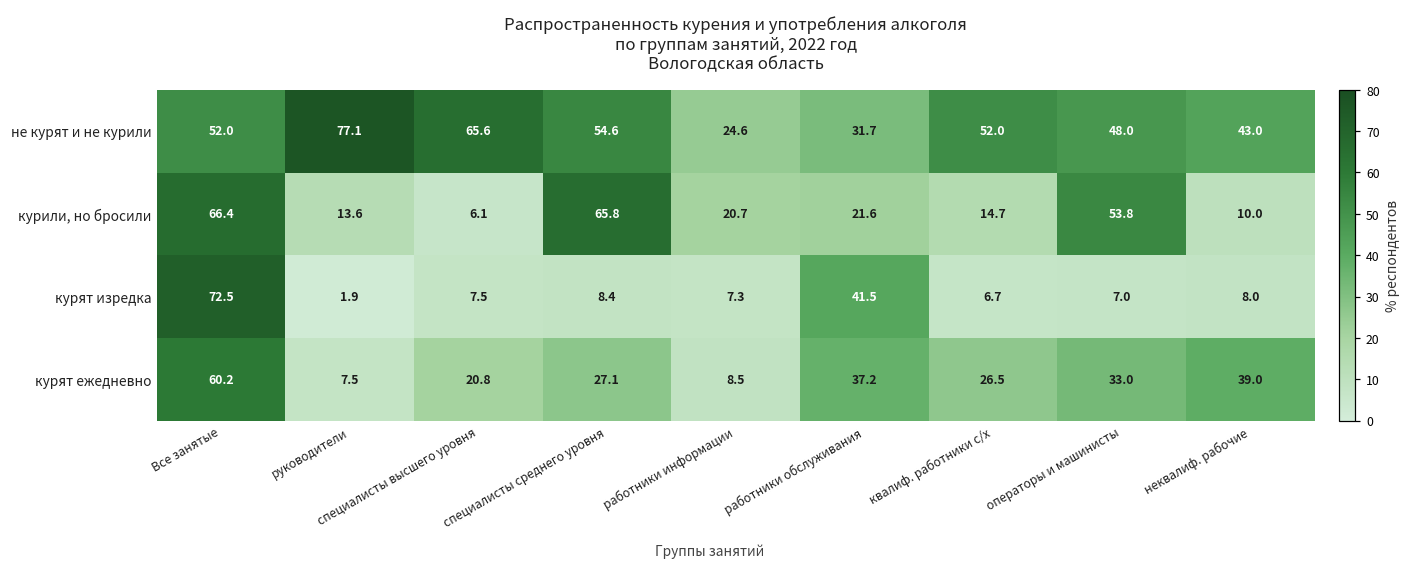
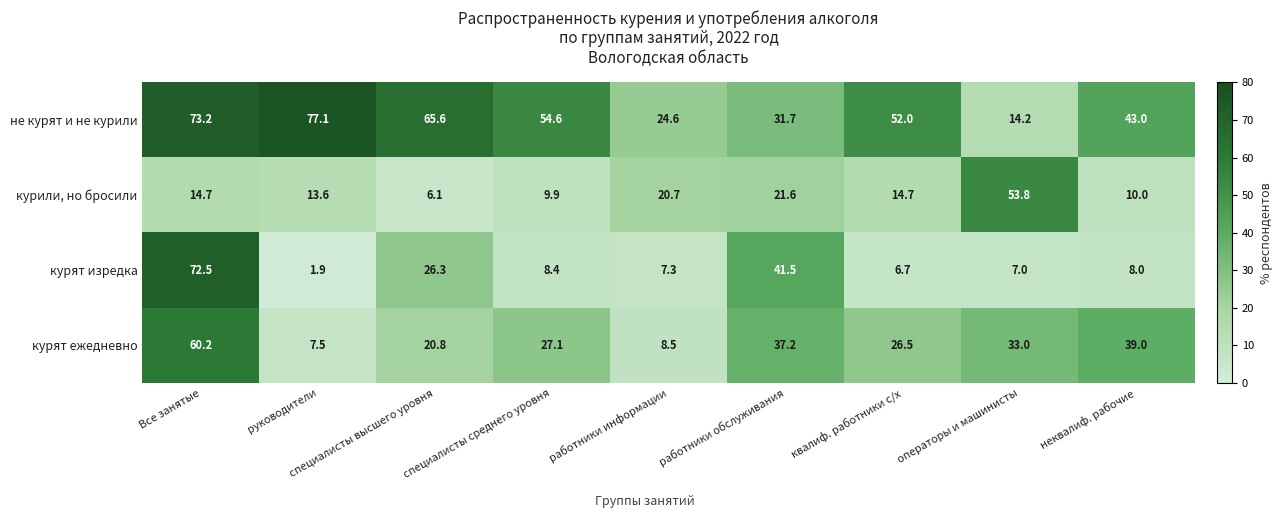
не курят и не курили, Все занятые: 52.0 -> 73.2
не курят и не курили, операторы и машинисты: 48.0 -> 14.2
курили, но бросили, Все занятые: 66.4 -> 14.7
курили, но бросили, специалисты среднего уровня: 65.8 -> 9.9
курят изредка, специалисты высшего уровня: 7.5 -> 26.3
